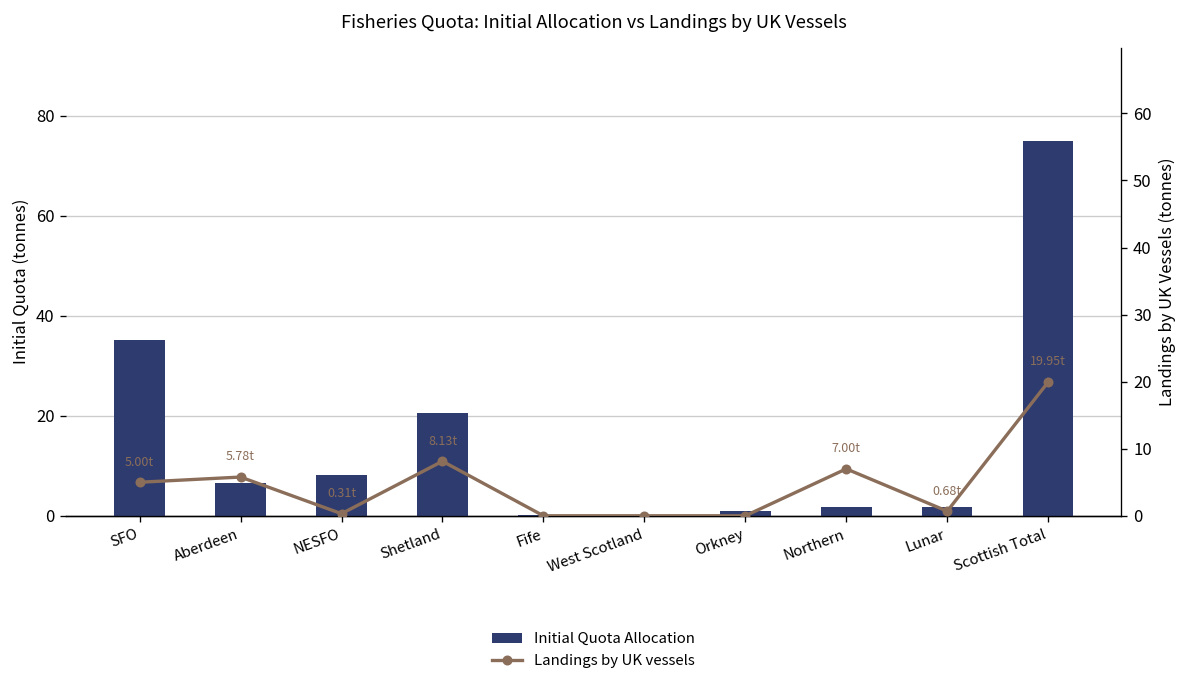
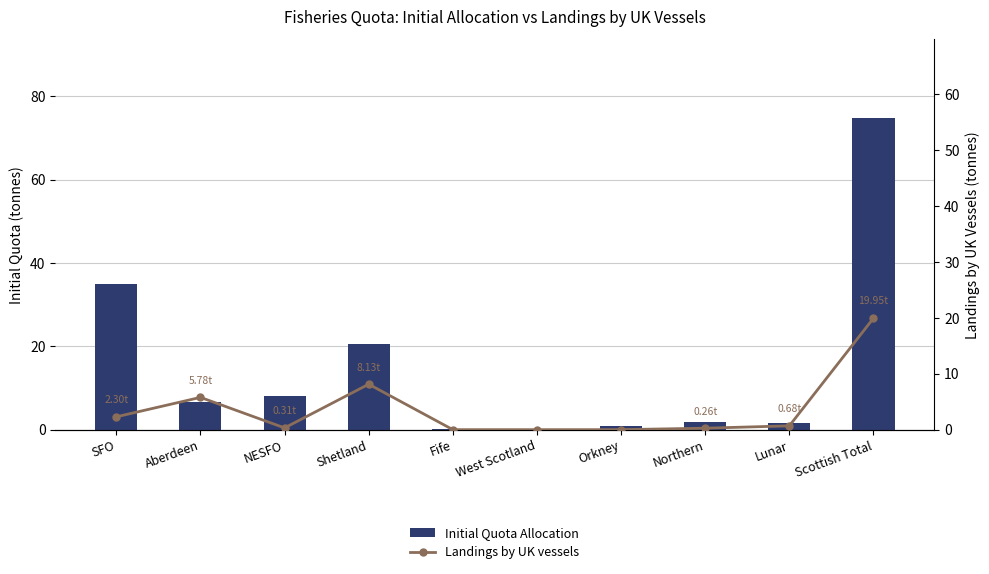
Landings by UK vessels, SFO: 5.00t -> 2.30t
Landings by UK vessels, Northern: 7.00t -> 0.26t
